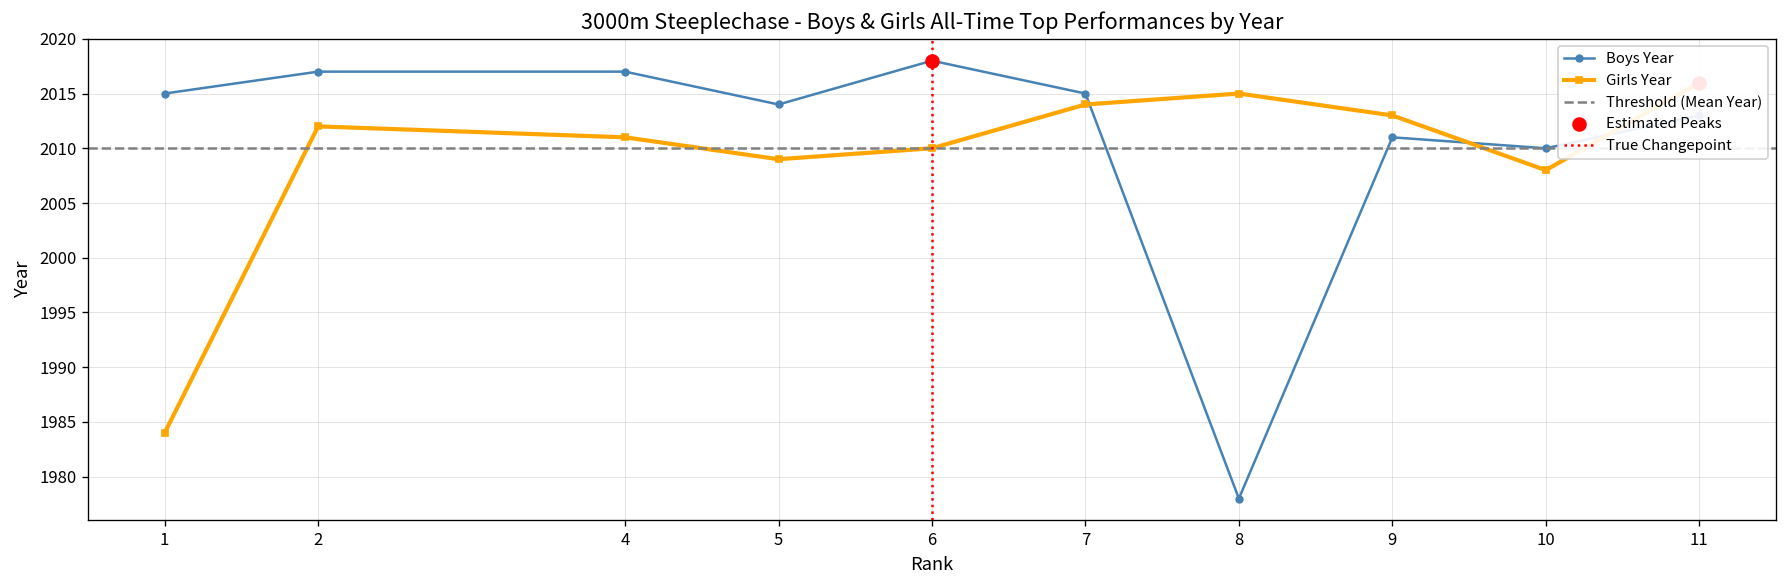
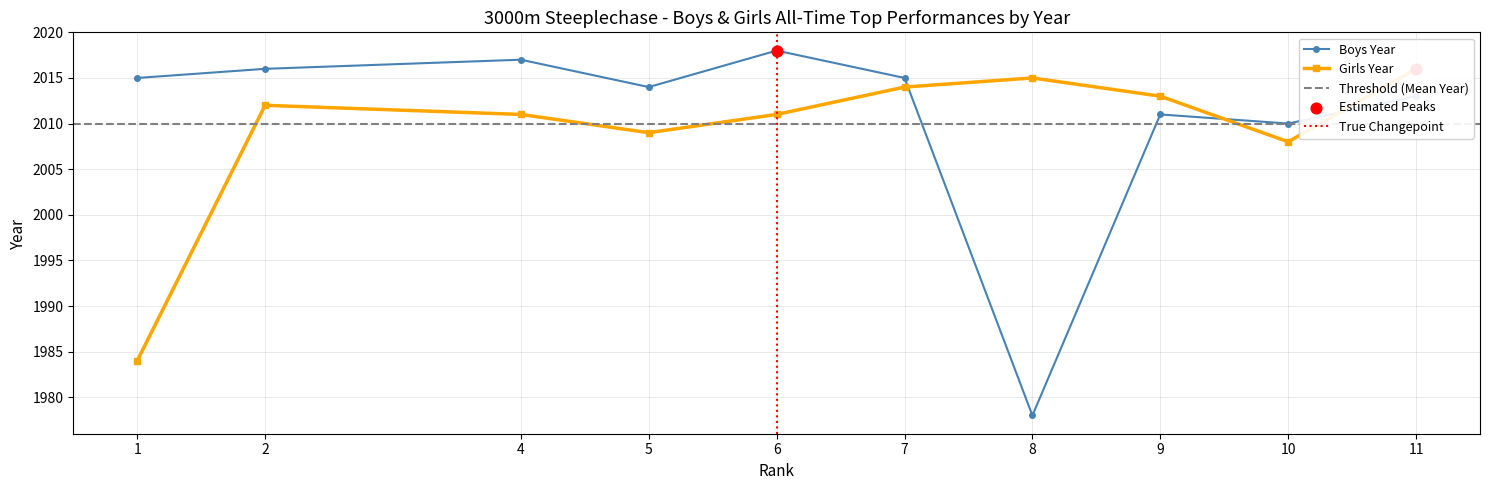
Boys Year, 2: 2017 -> 2016
Girls Year, 6: 2010 -> 2011
